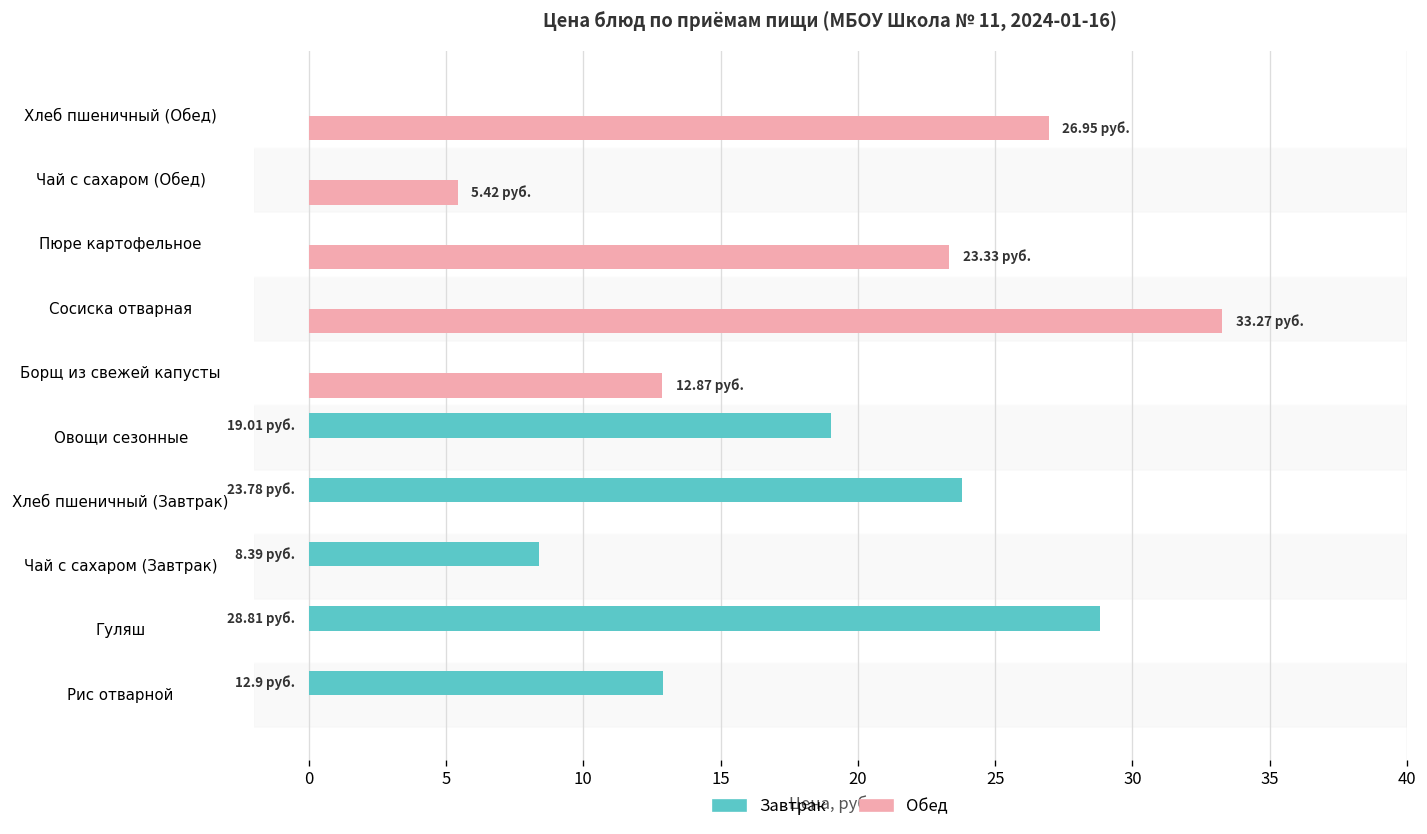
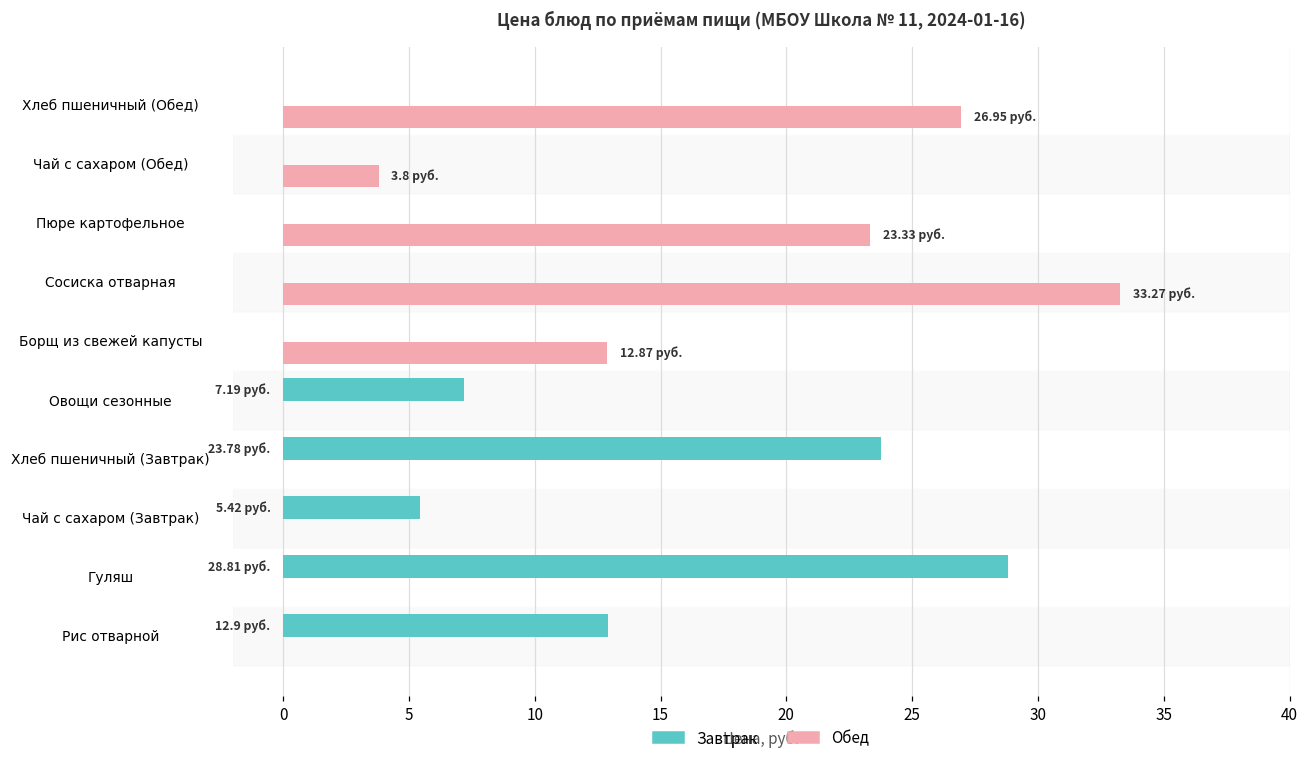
Обед, Чай с сахаром (Обед): 5.42 -> 3.8
Завтрак, Овощи сезонные: 19.01 -> 7.19
Завтрак, Чай с сахаром (Завтрак): 8.39 -> 5.42
